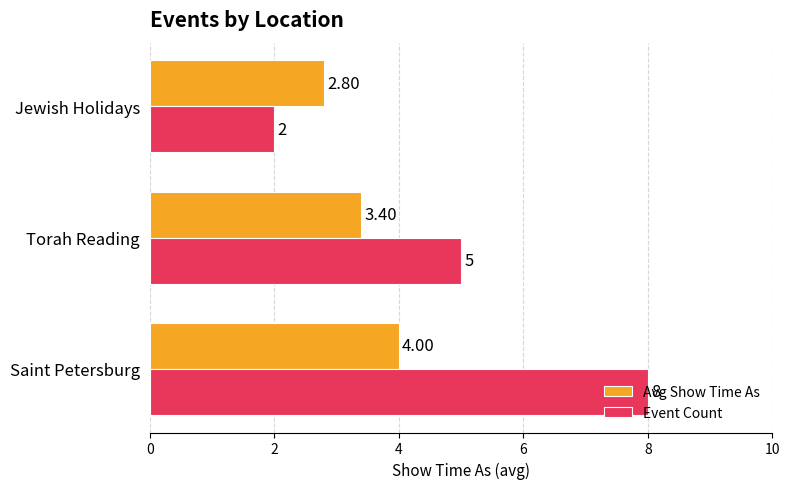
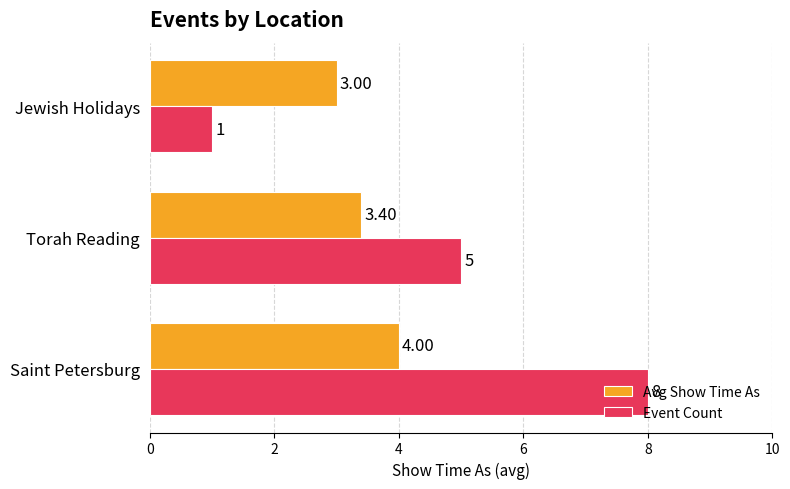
Avg Show Time As, Jewish Holidays: 2.80 -> 3.00
Event Count, Jewish Holidays: 2 -> 1
